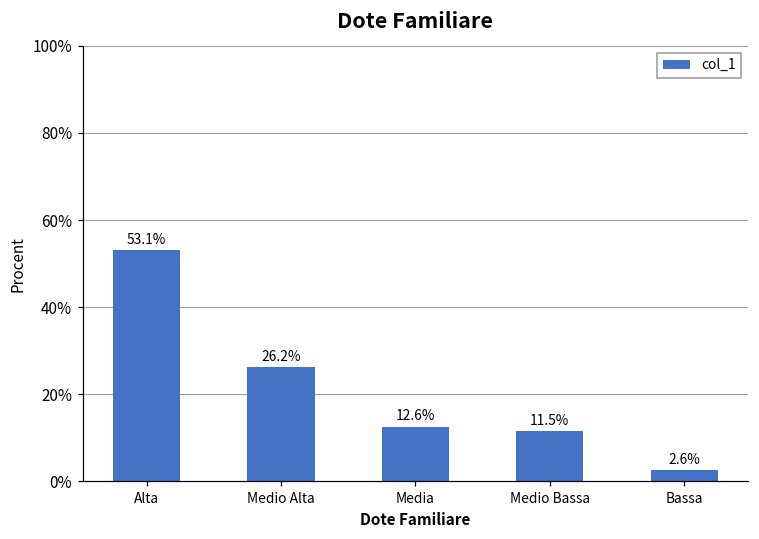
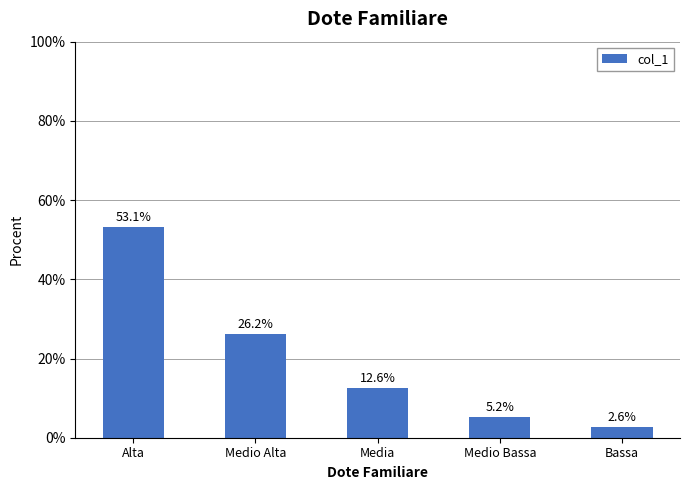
Medio Bassa: 11.5% -> 5.2%
